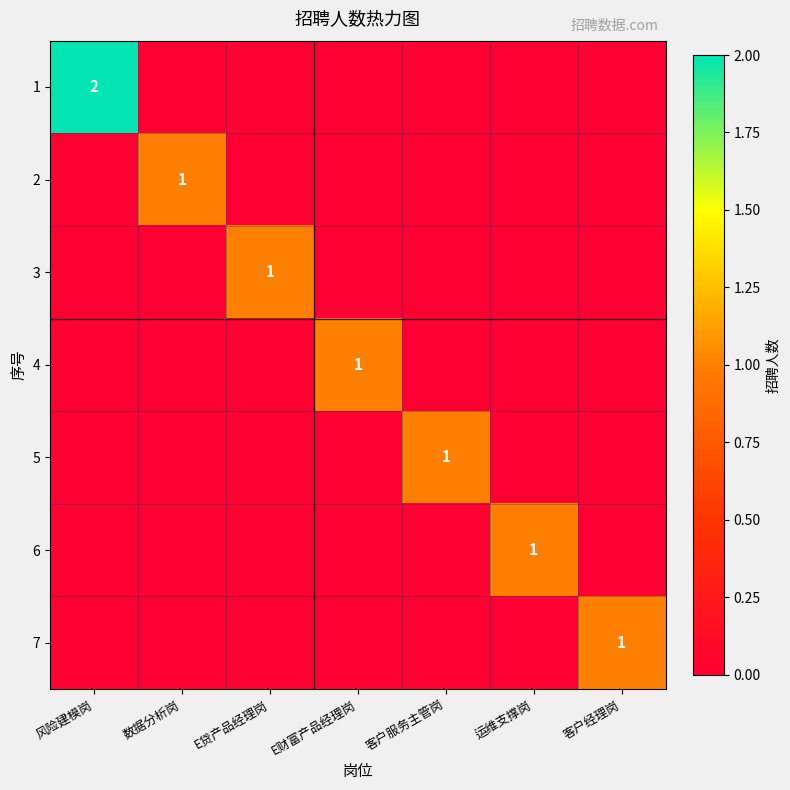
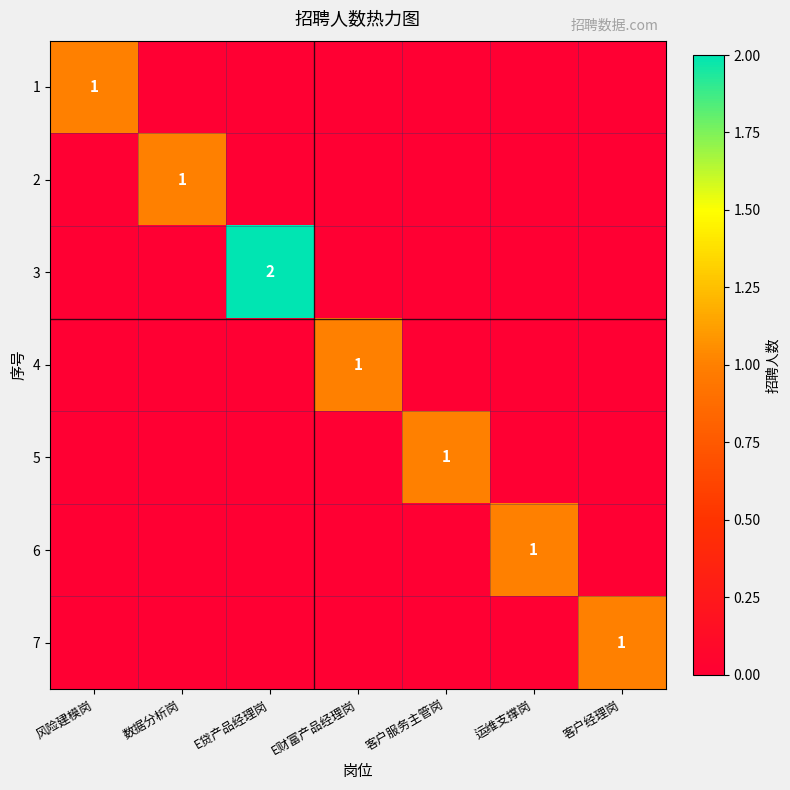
1, 风险建模岗: 2 -> 1
3, E贷产品经理岗: 1 -> 2
